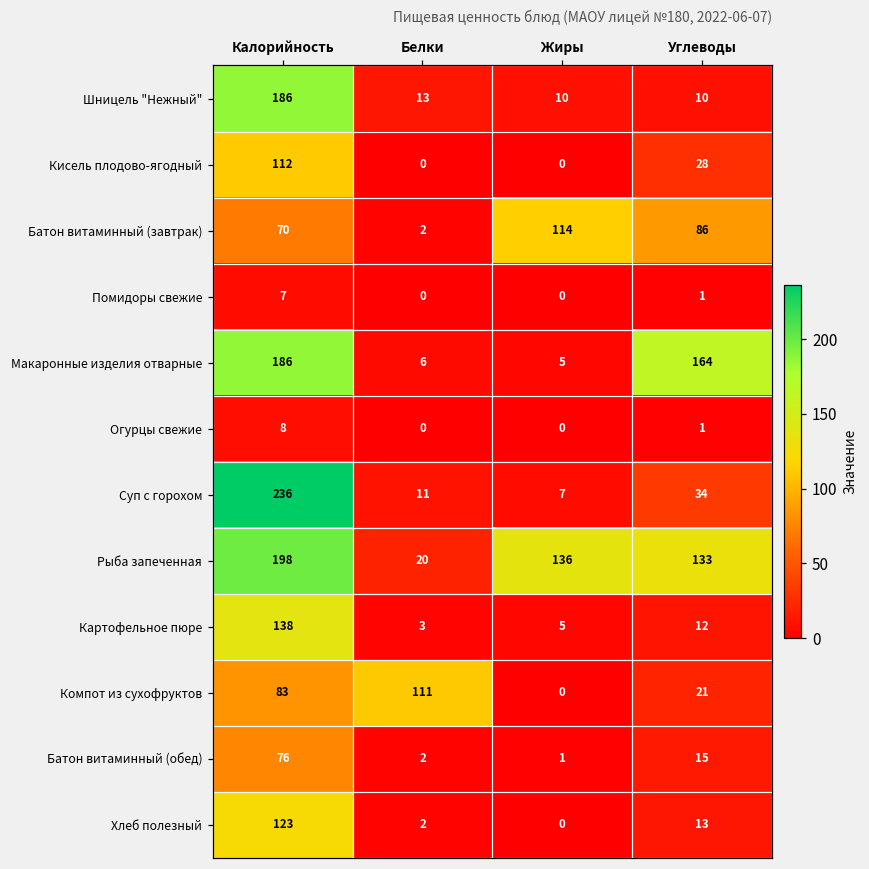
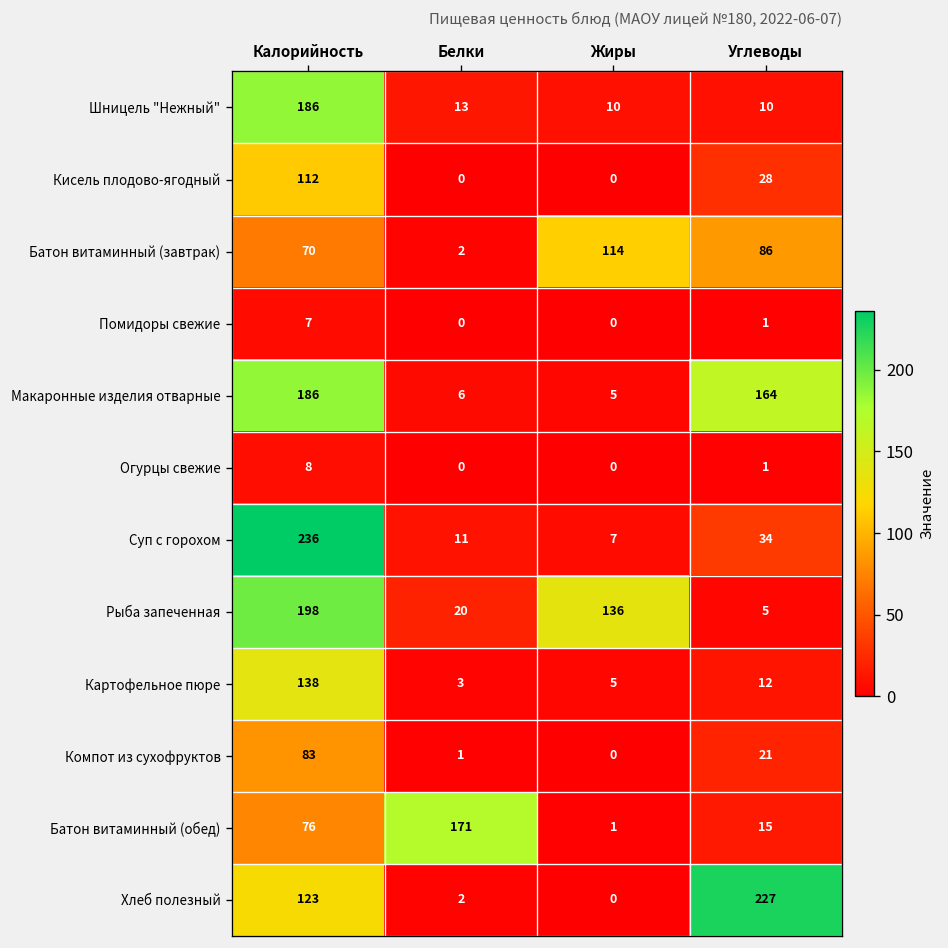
Рыба запеченная, Углеводы: 133 -> 5
Компот из сухофруктов, Белки: 111 -> 1
Батон витаминный (обед), Белки: 2 -> 171
Хлеб полезный, Углеводы: 13 -> 227
